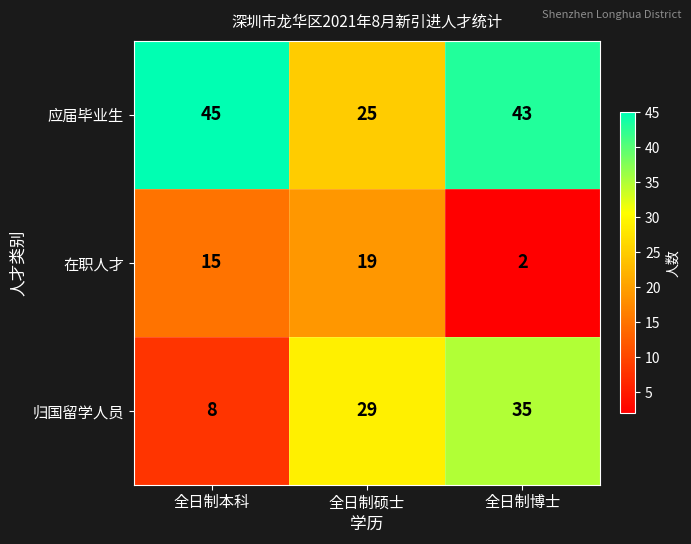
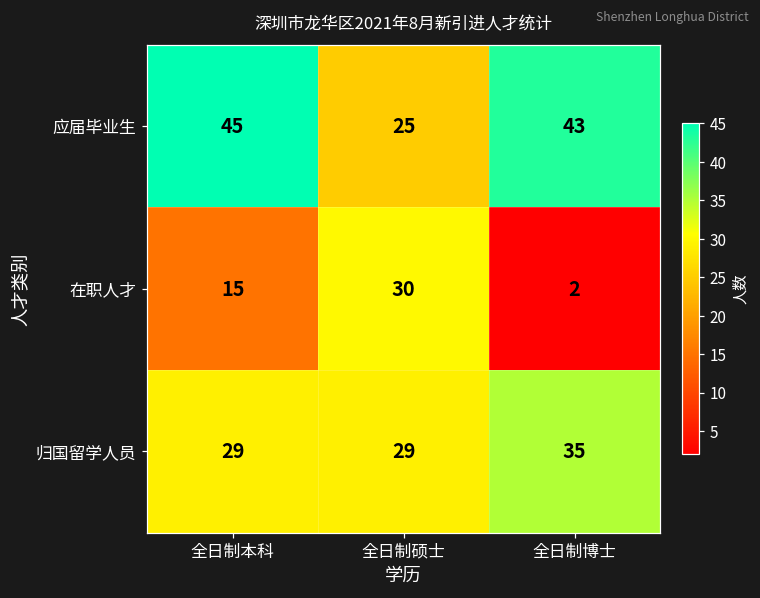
在职人才, 全日制硕士: 19 -> 30
归国留学人员, 全日制本科: 8 -> 29
